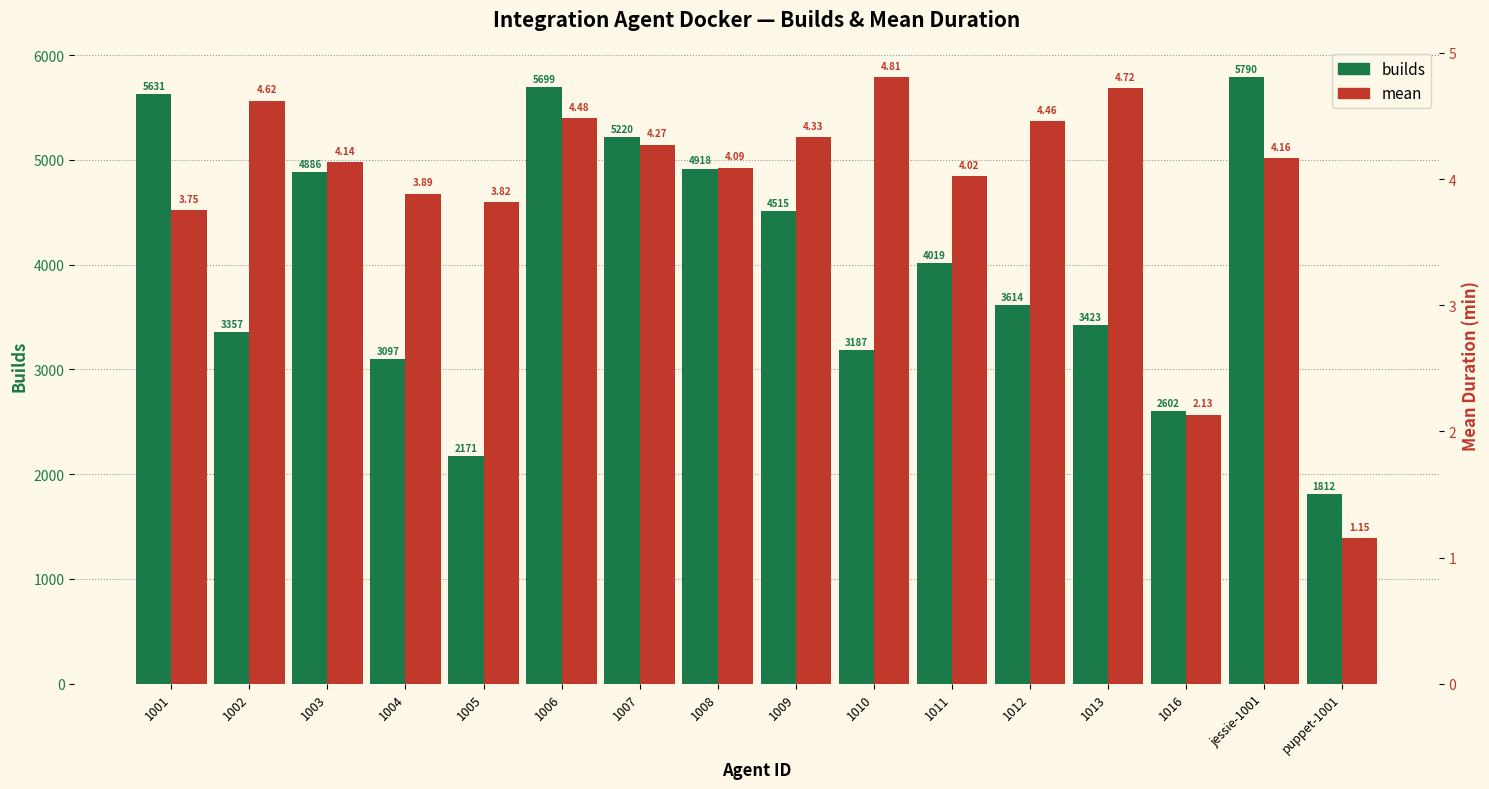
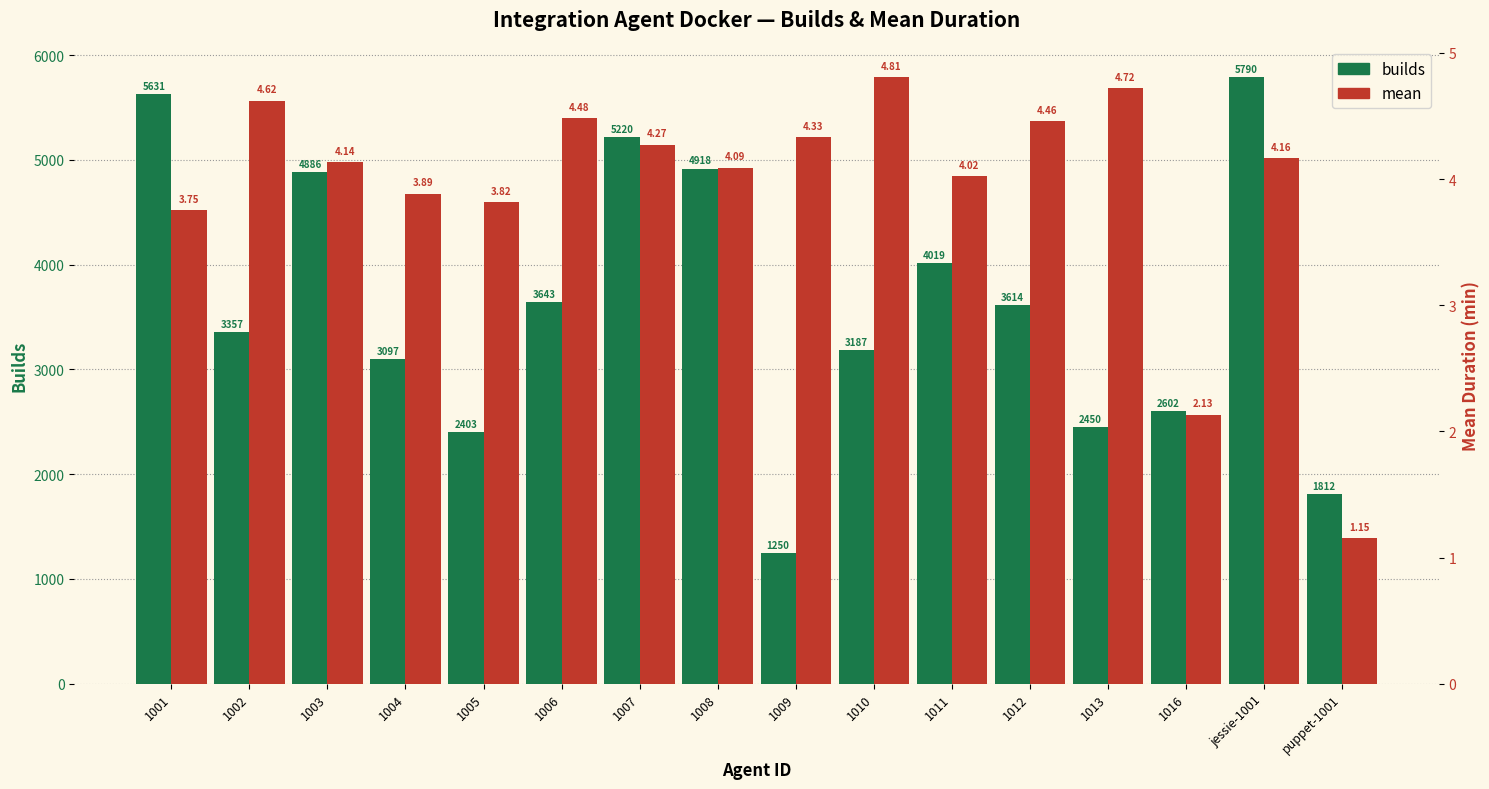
builds, 1005: 2171 -> 2403
builds, 1006: 5699 -> 3643
builds, 1009: 4515 -> 1250
builds, 1013: 3423 -> 2450
